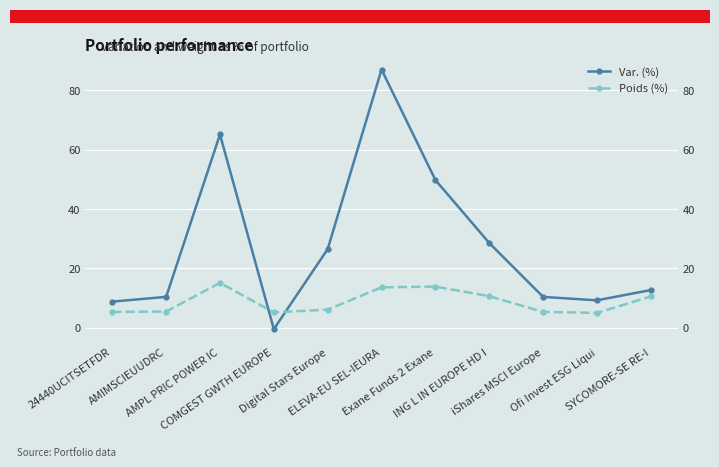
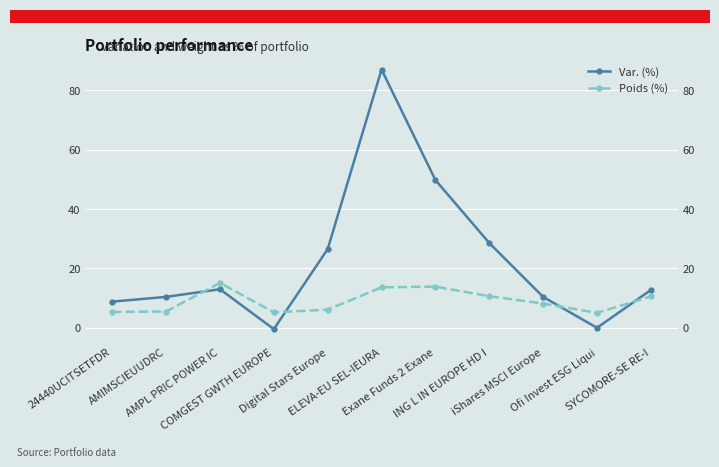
Var. (%), AMPL PRIC POWER IC: 65 -> 13
Poids (%), iShares MSCI Europe: 5 -> 8
Var. (%), Ofi Invest ESG Liqui: 9 -> 0
